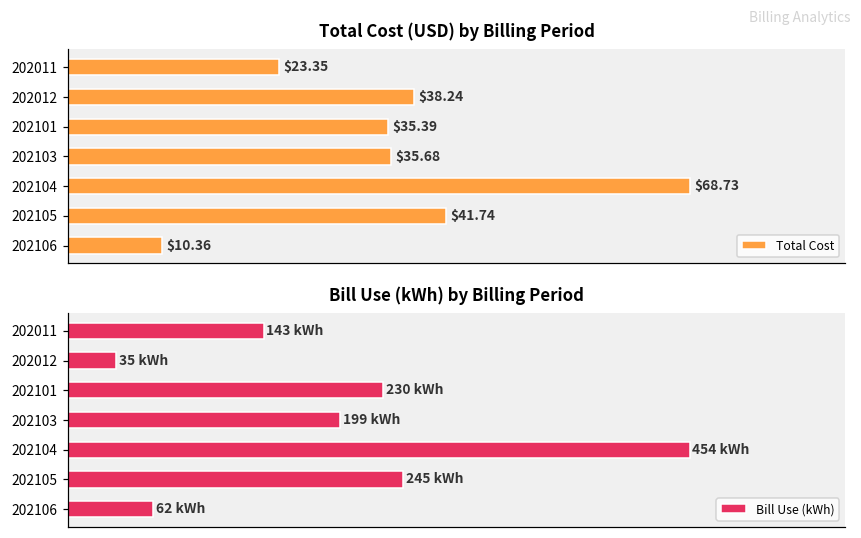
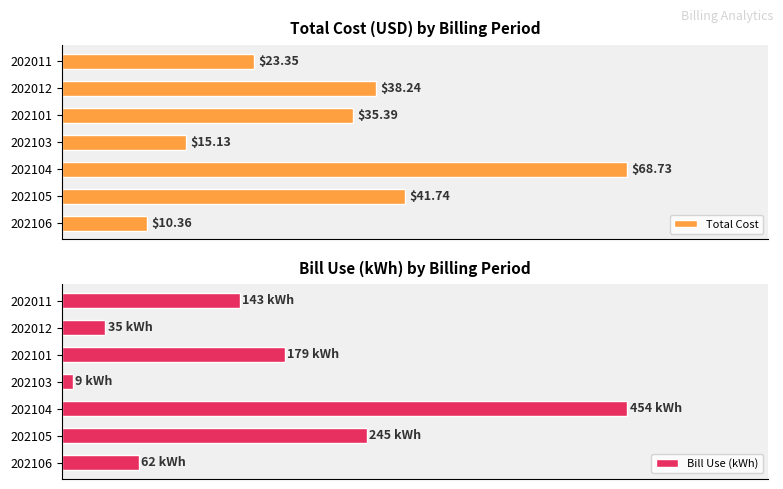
Total Cost (USD) by Billing Period, 202103: $35.68 -> $15.13
Bill Use (kWh) by Billing Period, 202101: 230 -> 179
Bill Use (kWh) by Billing Period, 202103: 199 -> 9
